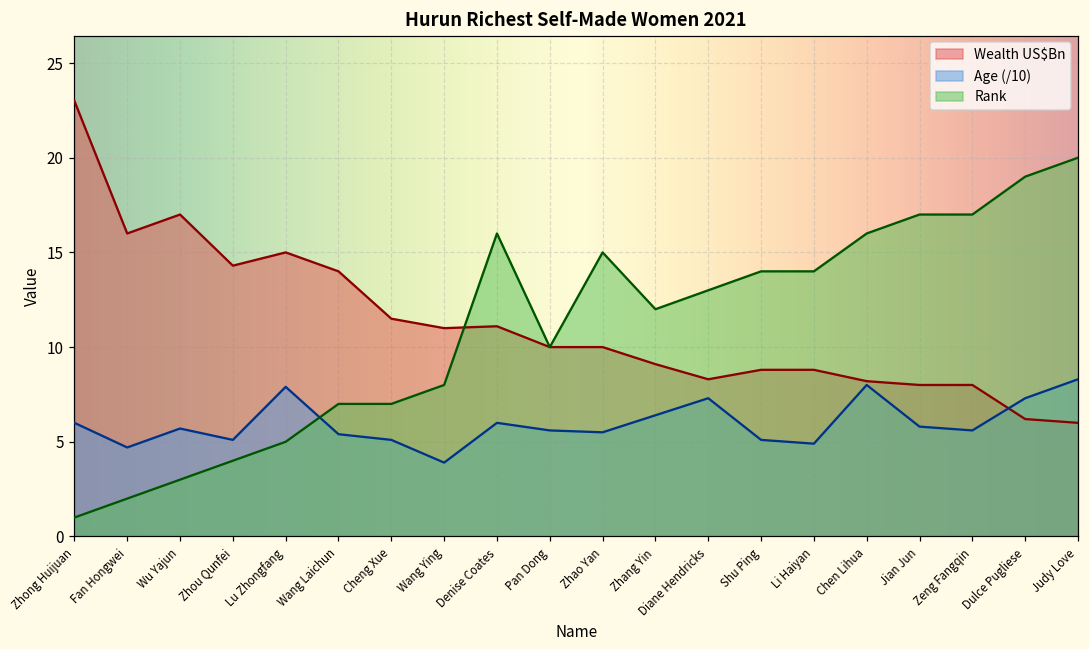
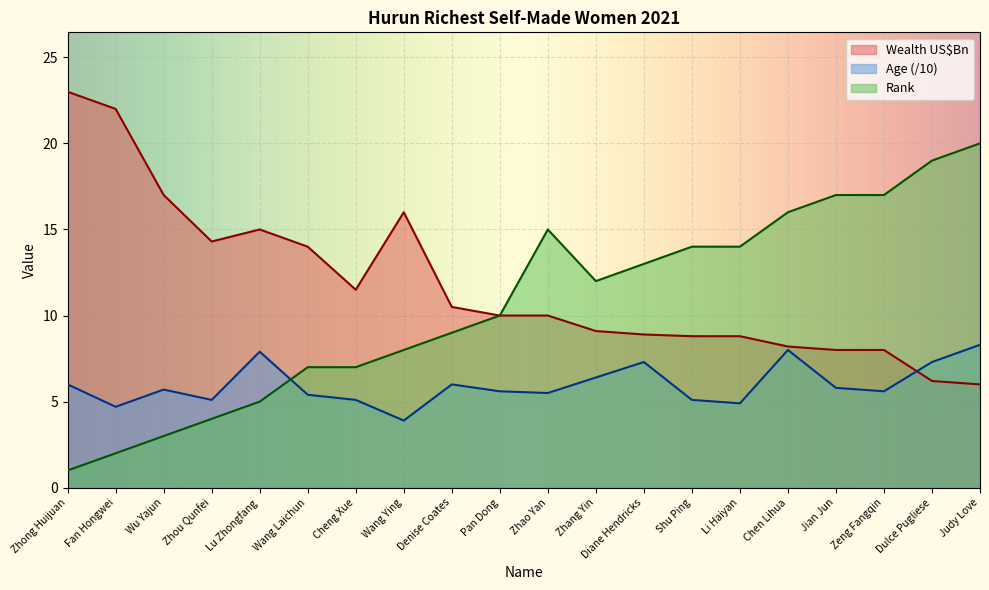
Wealth US$Bn, Fan Hongwei: 16 -> 22
Wealth US$Bn, Wang Ying: 11 -> 16
Wealth US$Bn, Denise Coates: 11.1 -> 10.5
Rank, Denise Coates: 16 -> 9
Wealth US$Bn, Diane Hendricks: 8.3 -> 8.9
